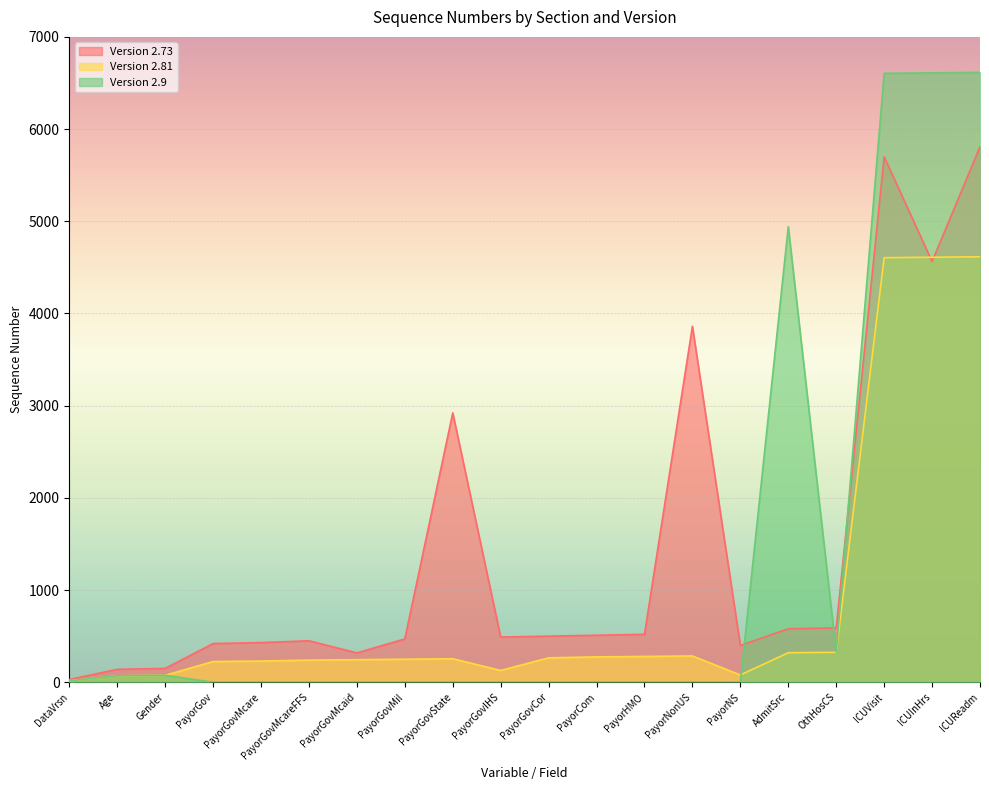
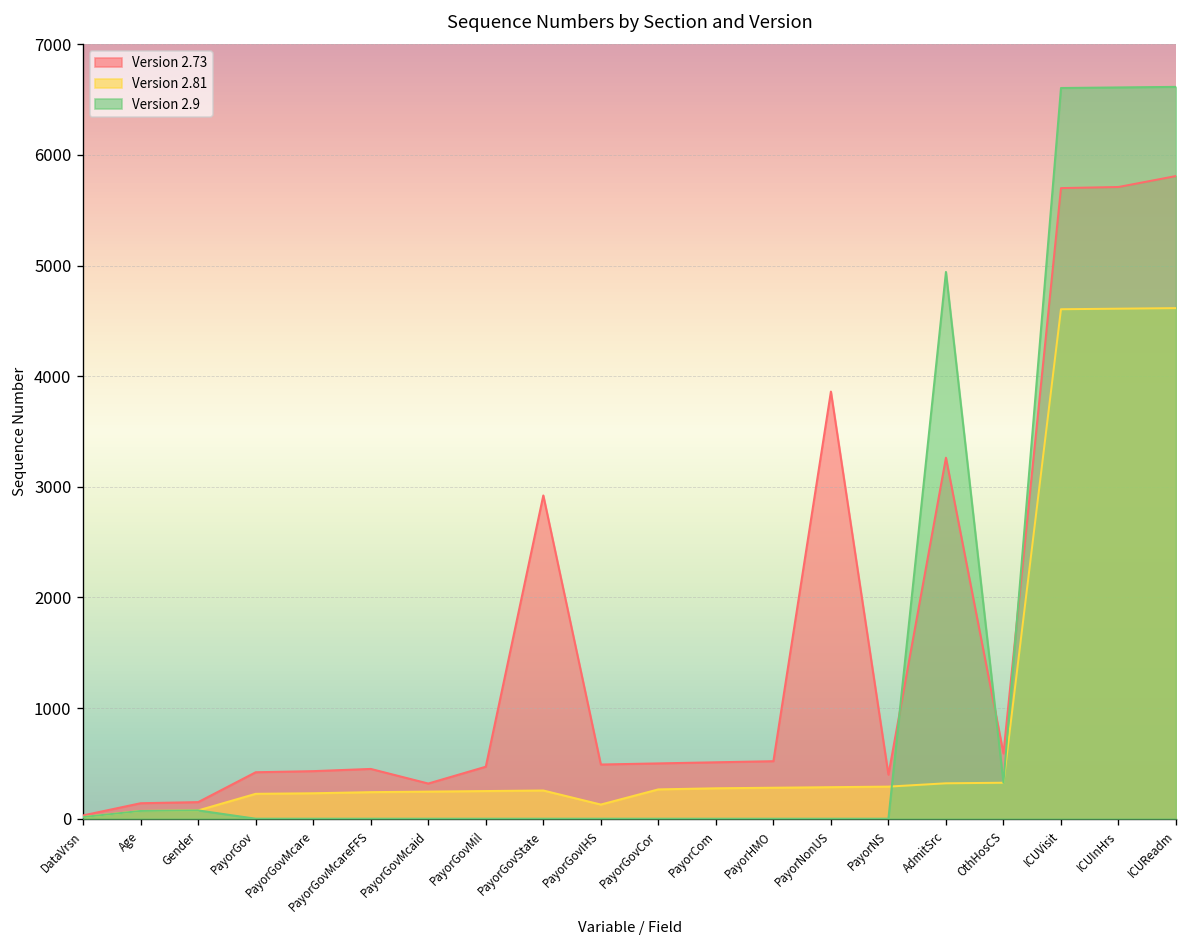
Version 2.81, PayorNS: 100 -> 300
Version 2.73, AdmitSrc: 600 -> 3300
Version 2.73, ICUInHrs: 4600 -> 5700
